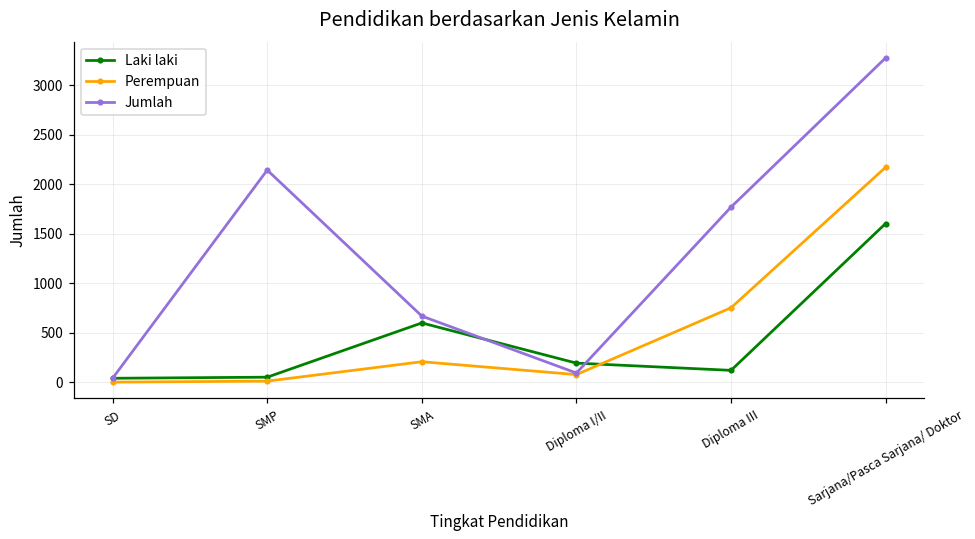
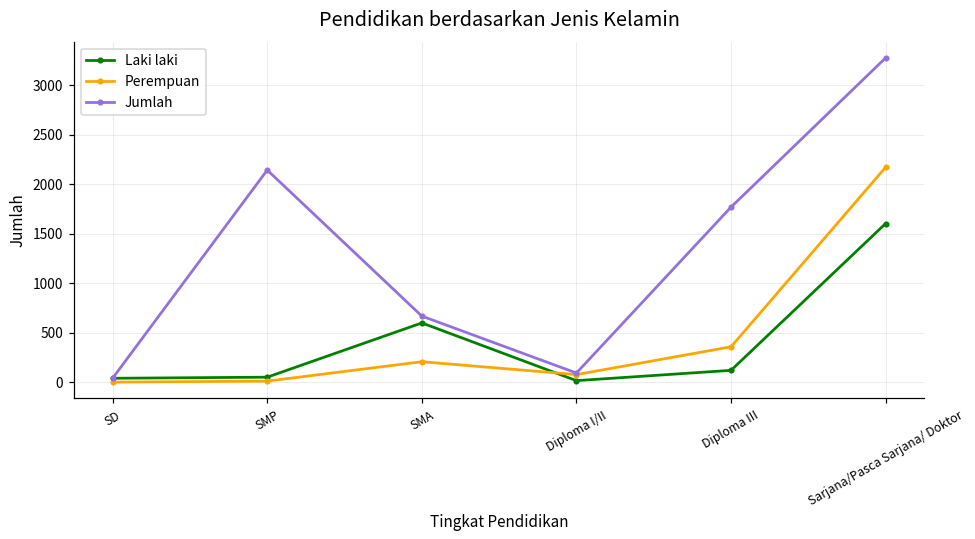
Laki laki, Diploma I/II: 200 -> 0
Perempuan, Diploma III: 800 -> 400
